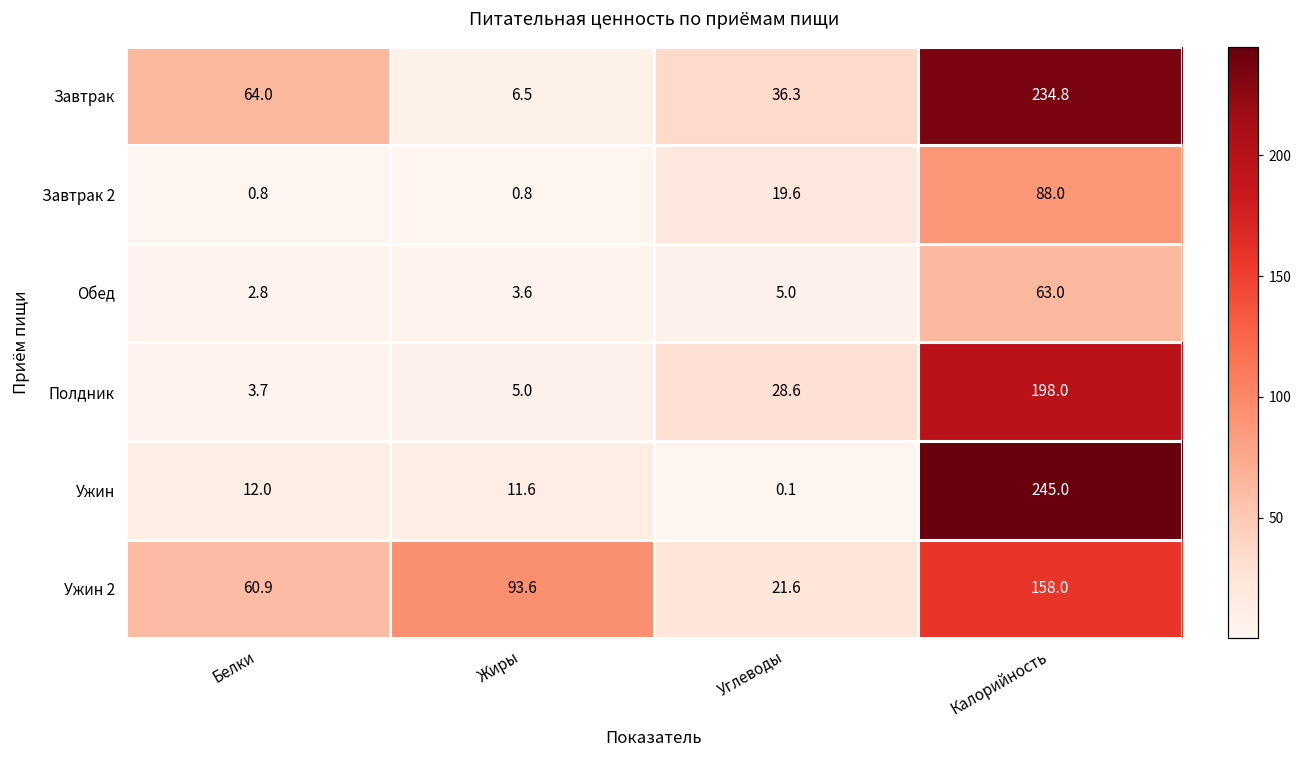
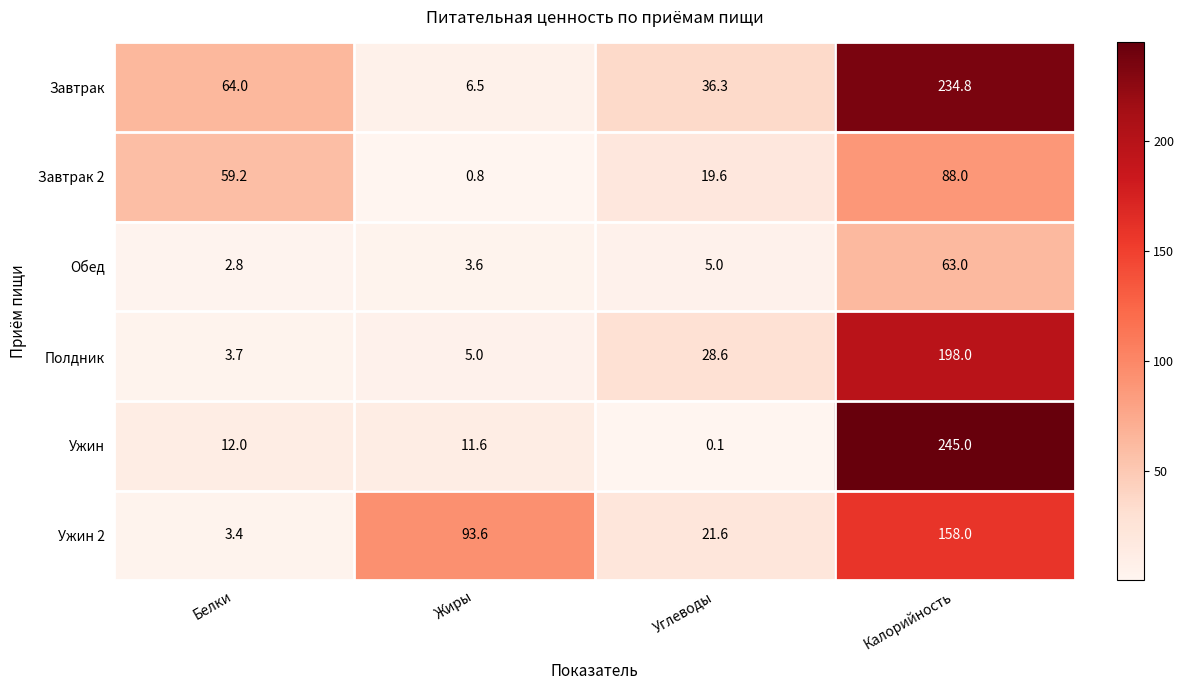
Завтрак 2, Белки: 0.8 -> 59.2
Ужин 2, Белки: 60.9 -> 3.4
